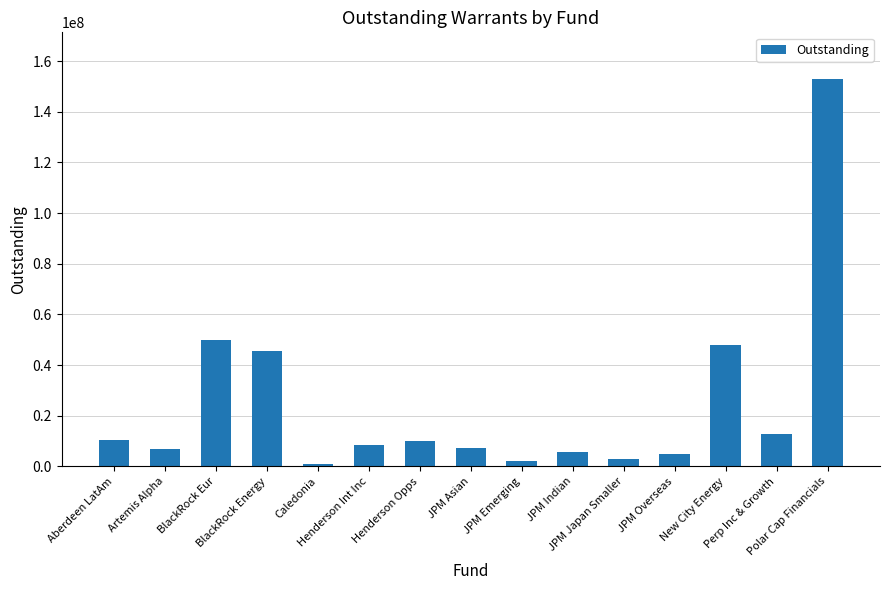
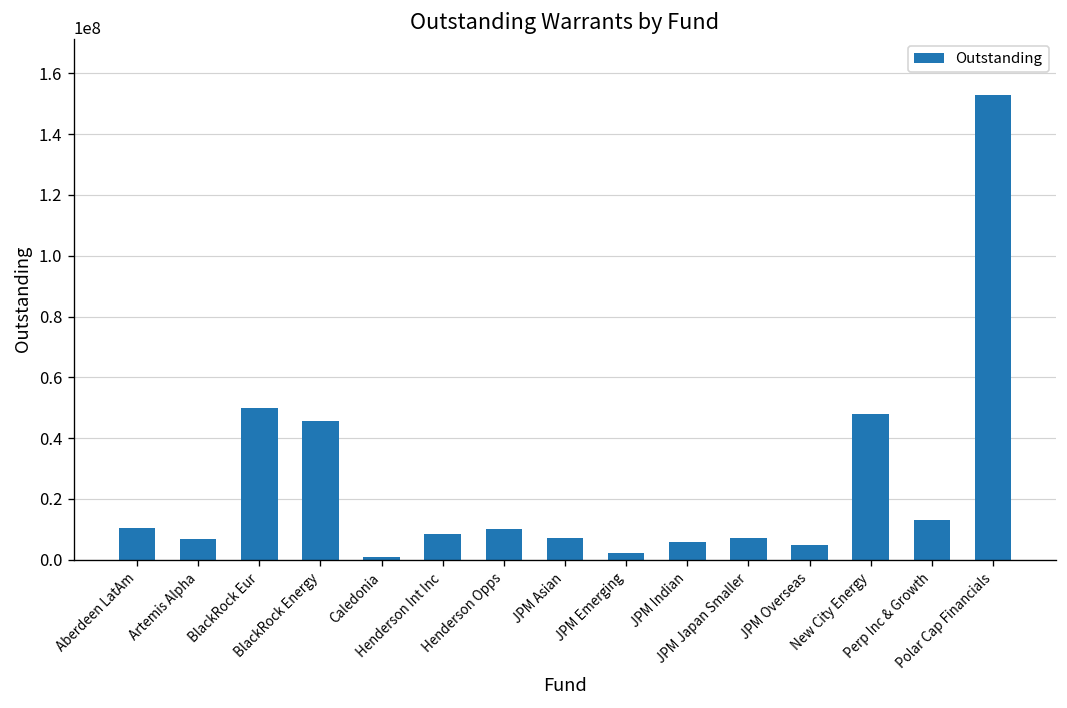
JPM Japan Smaller: 3000000 -> 7000000
